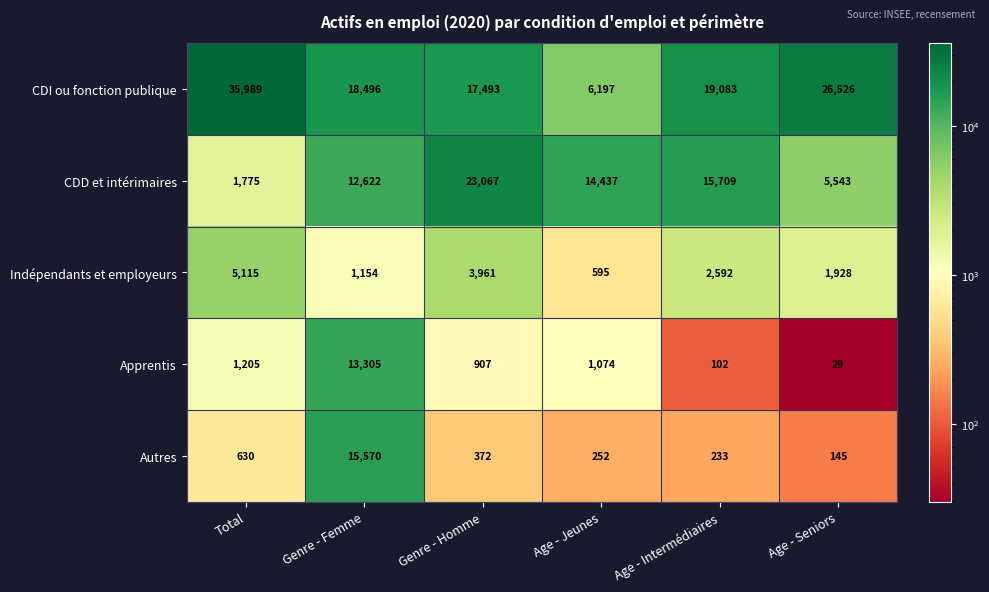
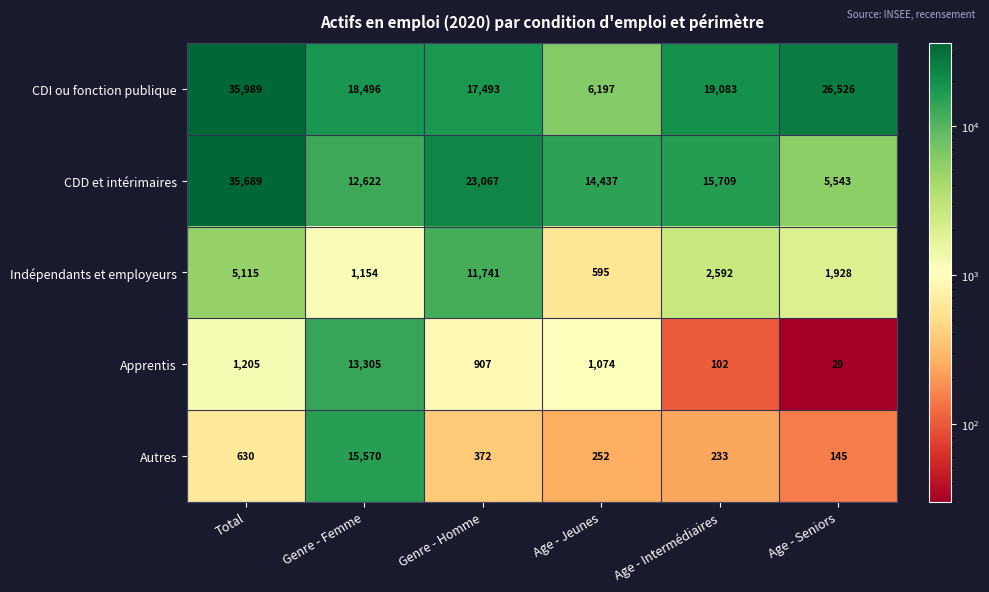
CDD et intérimaires, Total: 1,775 -> 35,689
Indépendants et employeurs, Genre - Homme: 3,961 -> 11,741
